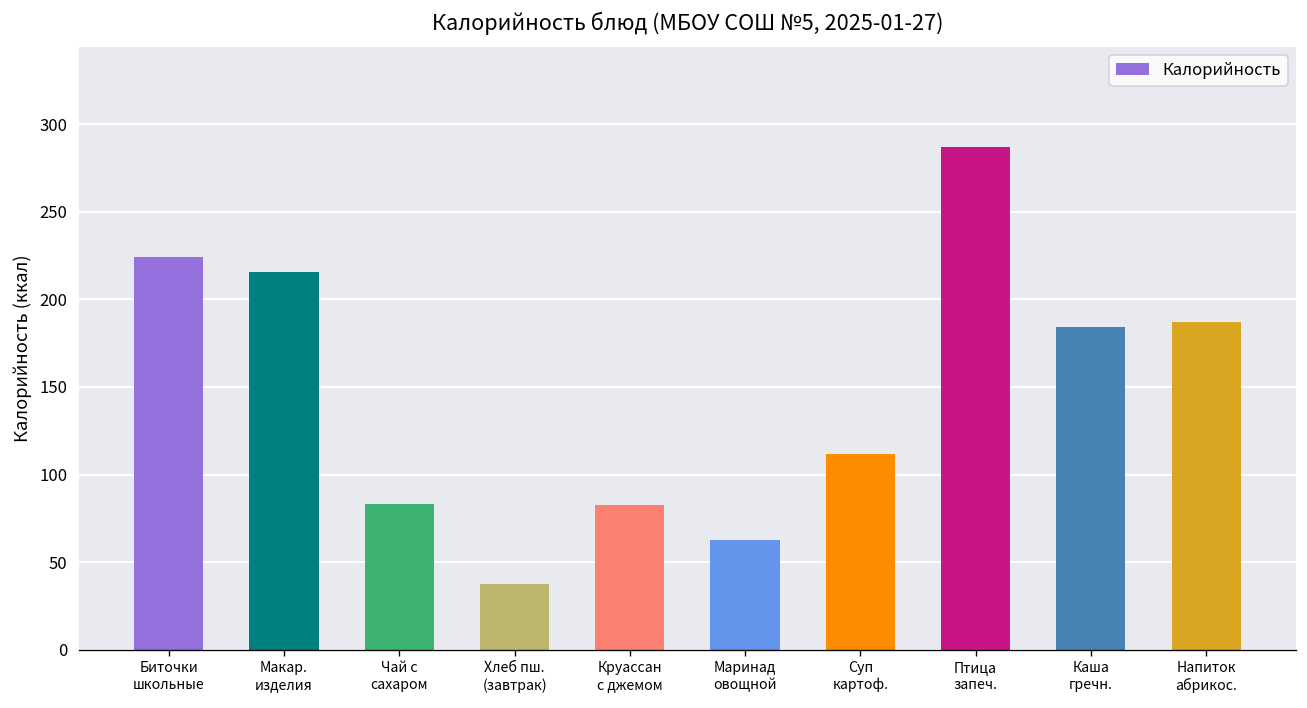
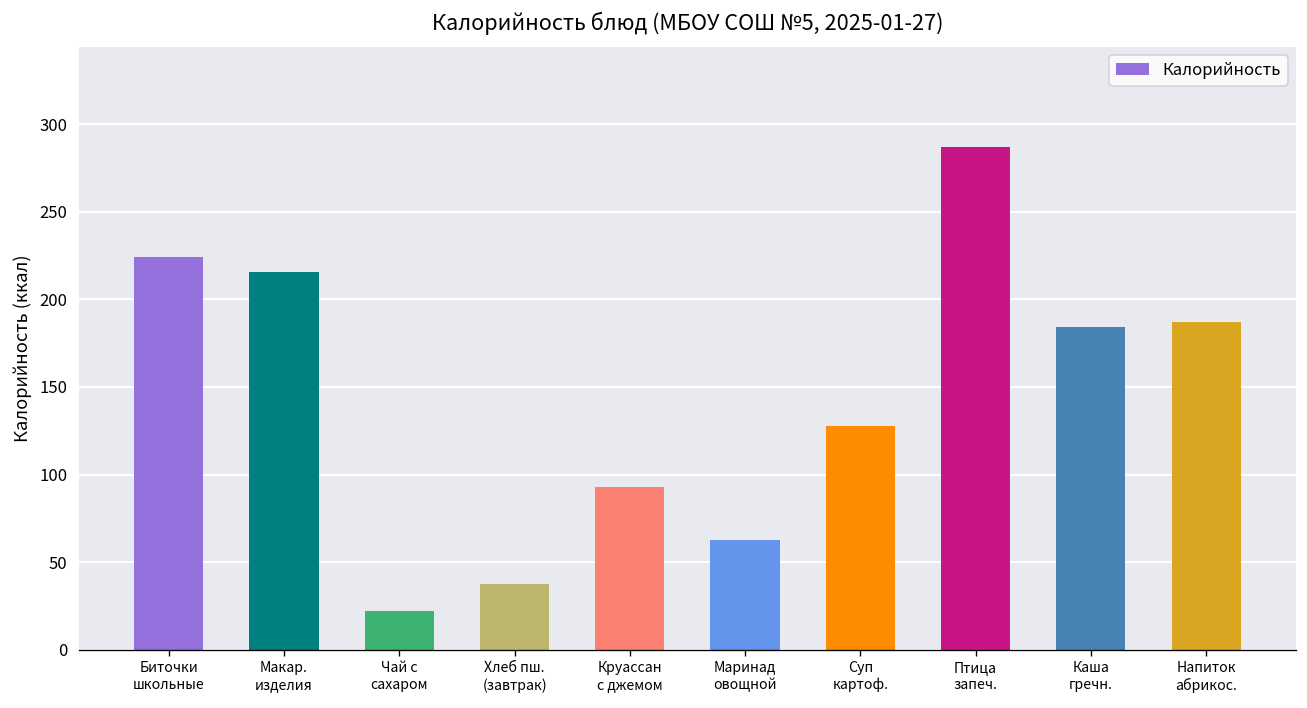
Чай с сахаром: 83 -> 22
Круассан с джемом: 83 -> 93
Суп картоф.: 112 -> 128
